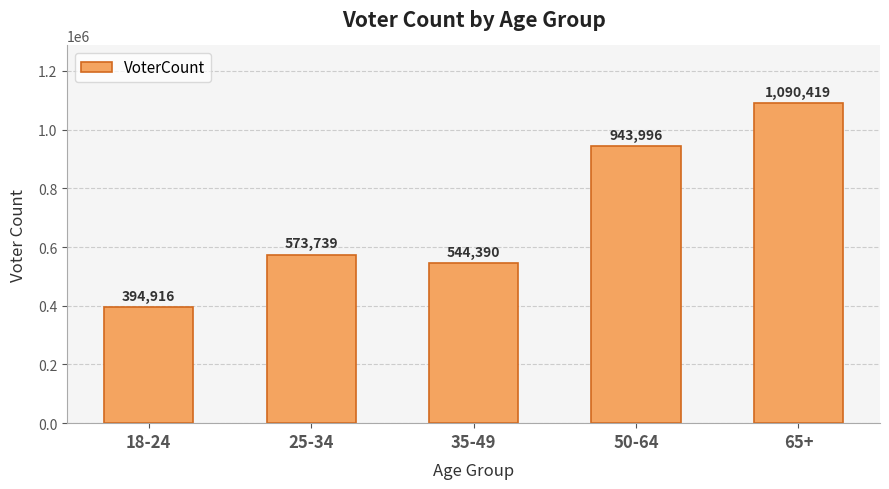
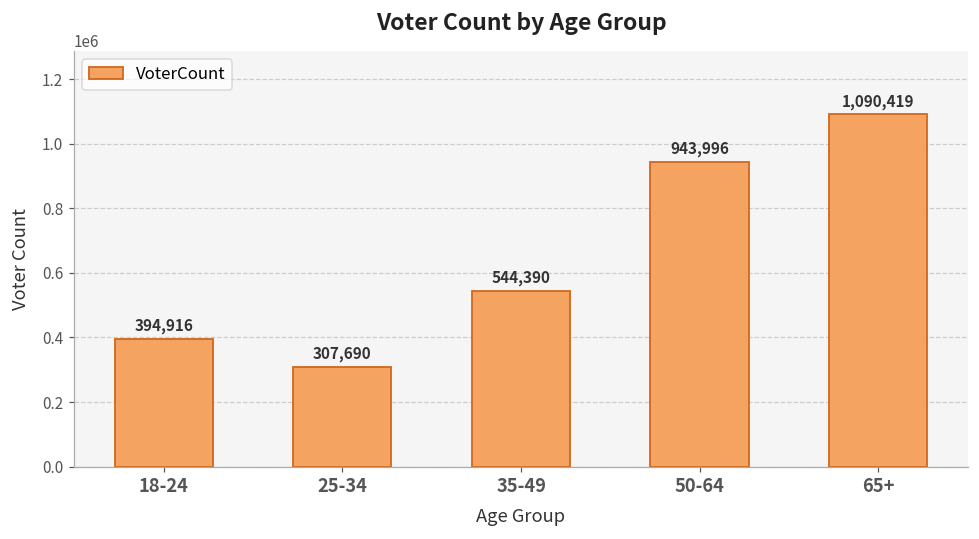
25-34: 573,739 -> 307,690
